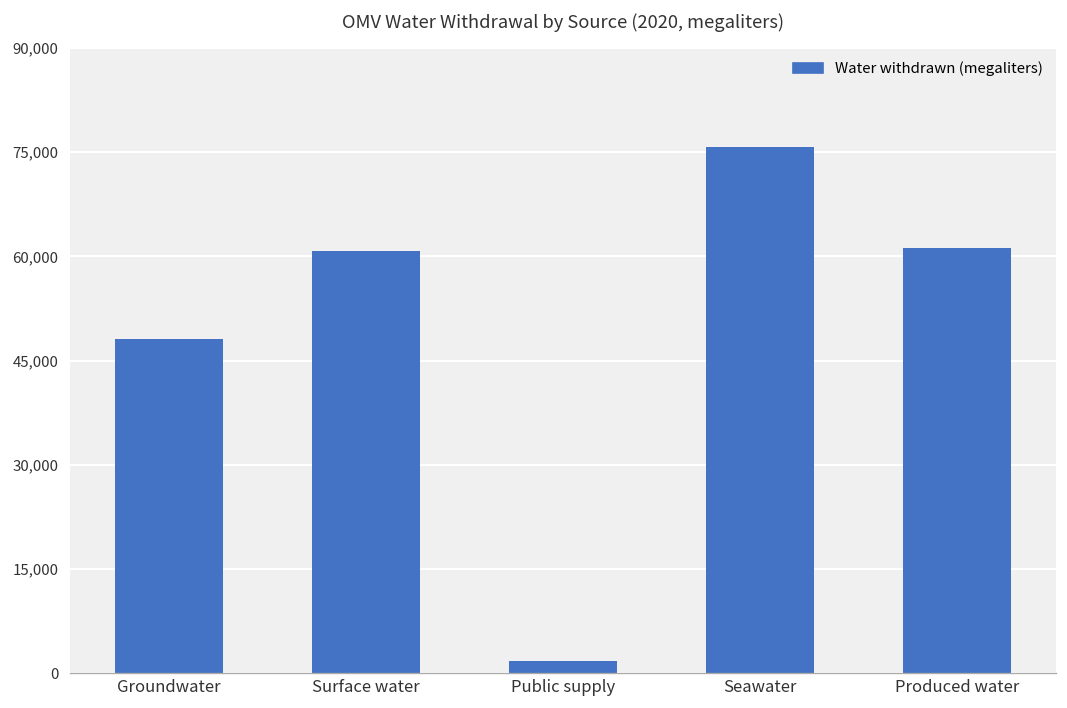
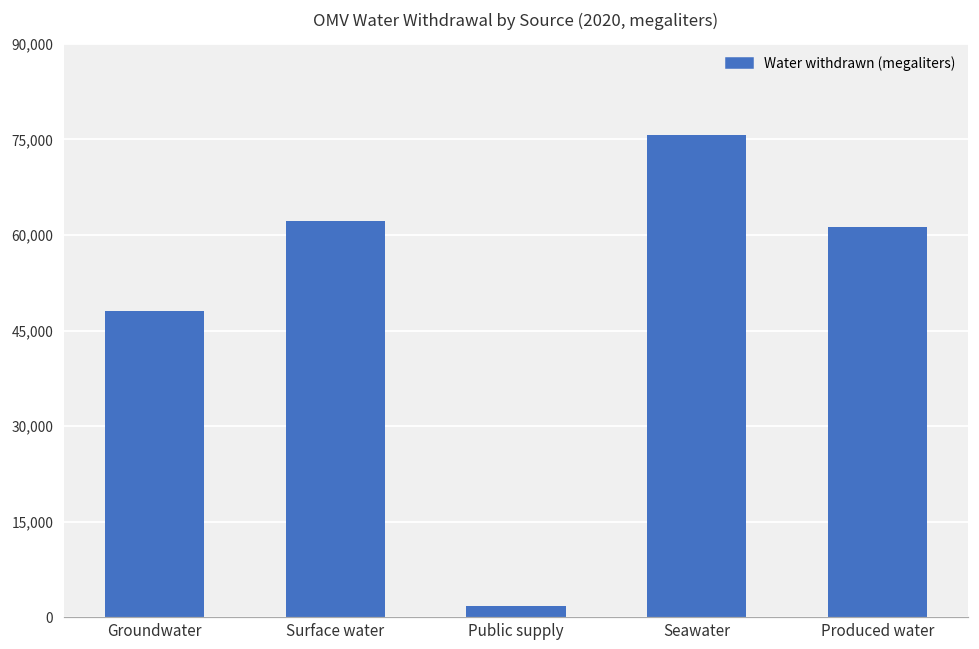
Surface water: 61,000 -> 62,000
